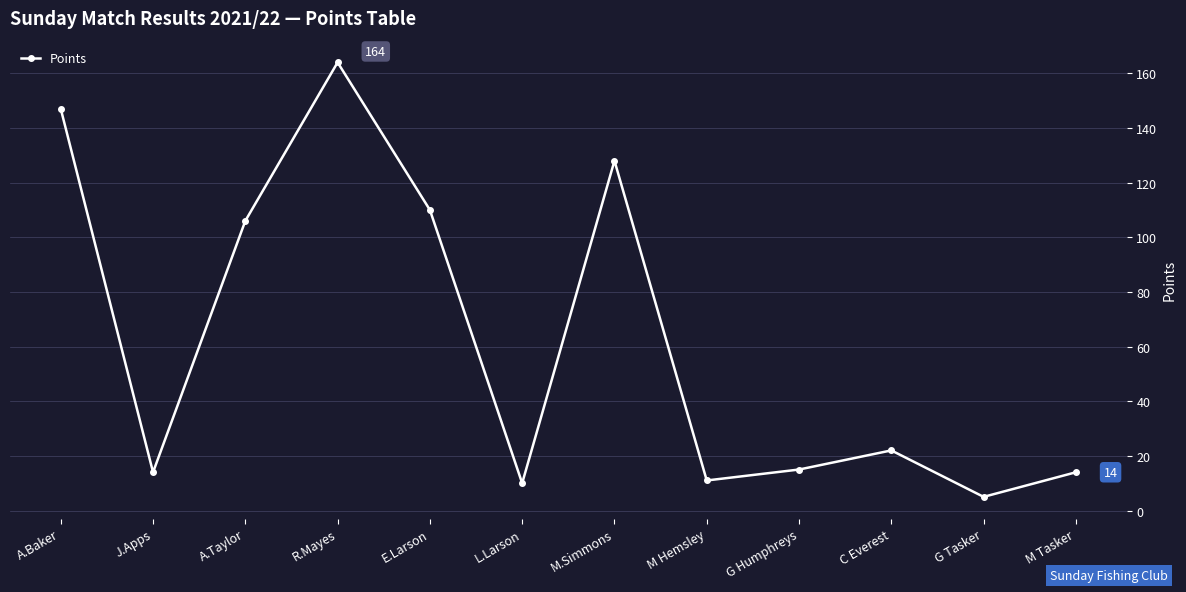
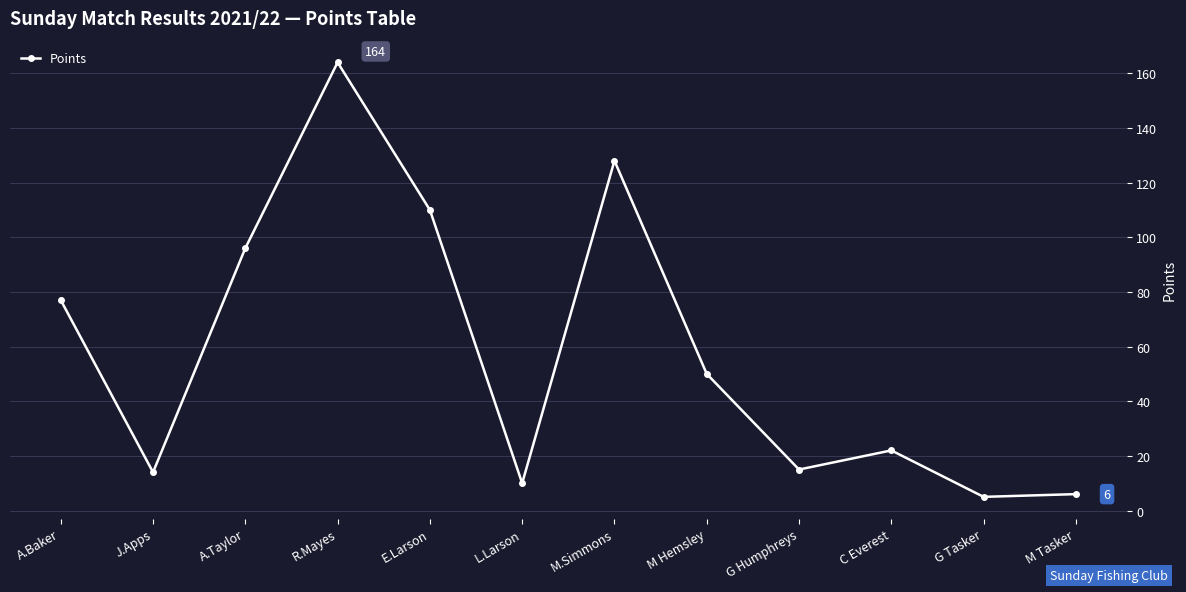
A.Baker: 147 -> 77
A.Taylor: 106 -> 96
M Hemsley: 11 -> 50
M Tasker: 14 -> 6
